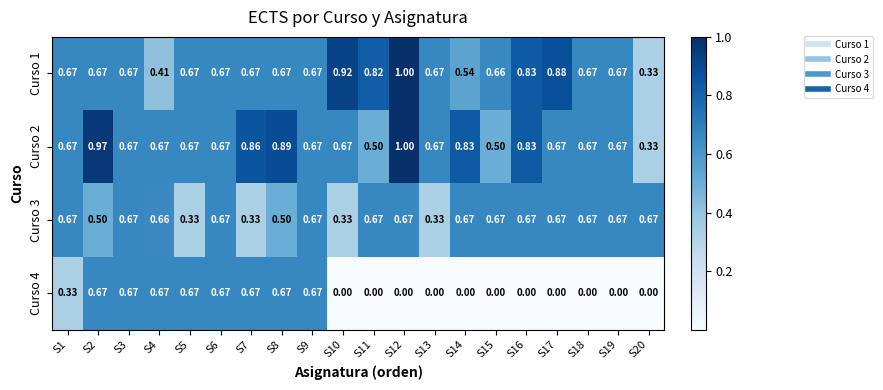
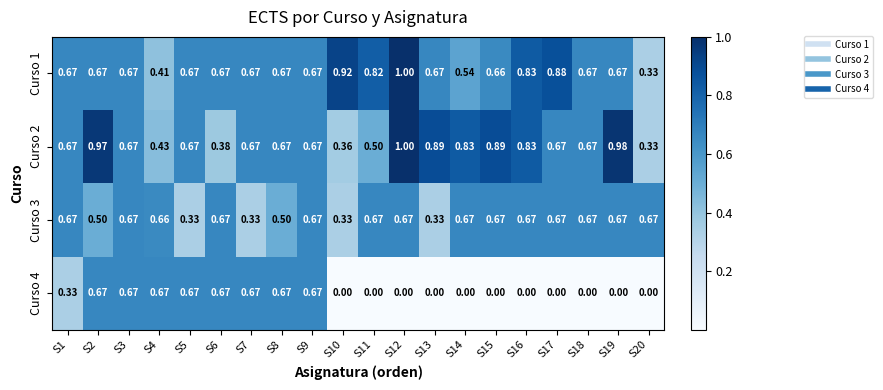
Curso 2, S4: 0.67 -> 0.43
Curso 2, S6: 0.67 -> 0.38
Curso 2, S7: 0.86 -> 0.67
Curso 2, S8: 0.89 -> 0.67
Curso 2, S10: 0.67 -> 0.36
Curso 2, S13: 0.67 -> 0.89
Curso 2, S15: 0.50 -> 0.89
Curso 2, S19: 0.67 -> 0.98
